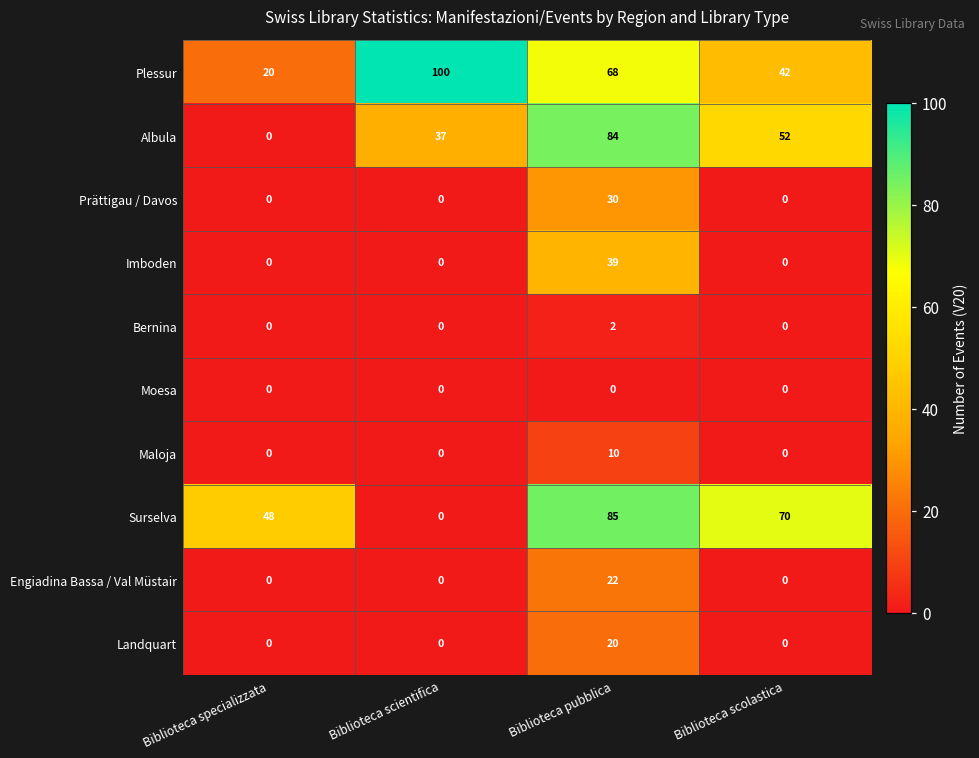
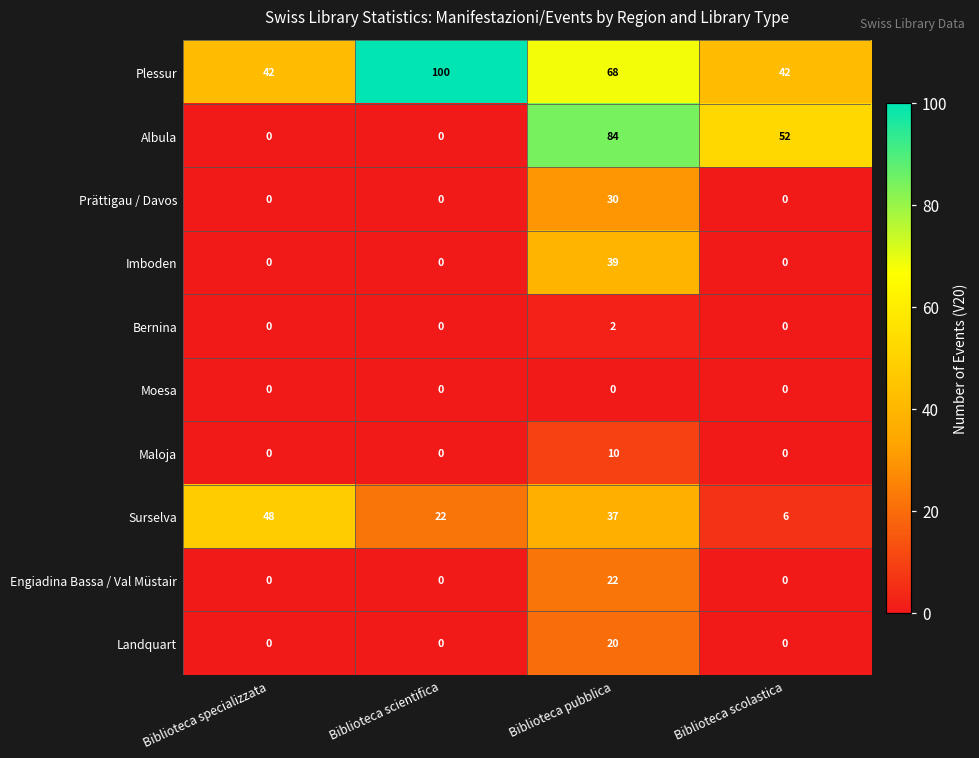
Plessur, Biblioteca specializzata: 20 -> 42
Albula, Biblioteca scientifica: 37 -> 0
Surselva, Biblioteca scientifica: 0 -> 22
Surselva, Biblioteca pubblica: 85 -> 37
Surselva, Biblioteca scolastica: 70 -> 6
